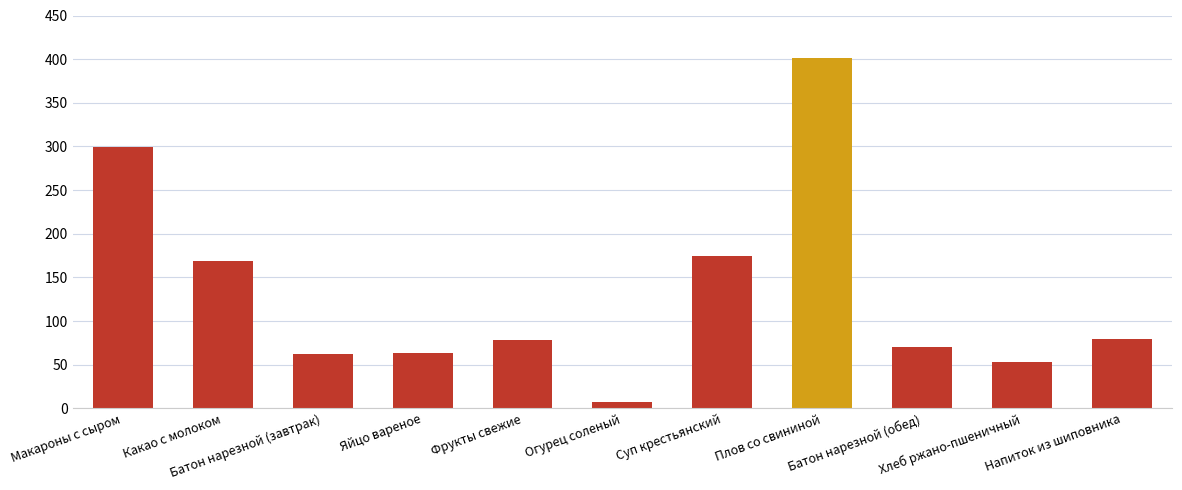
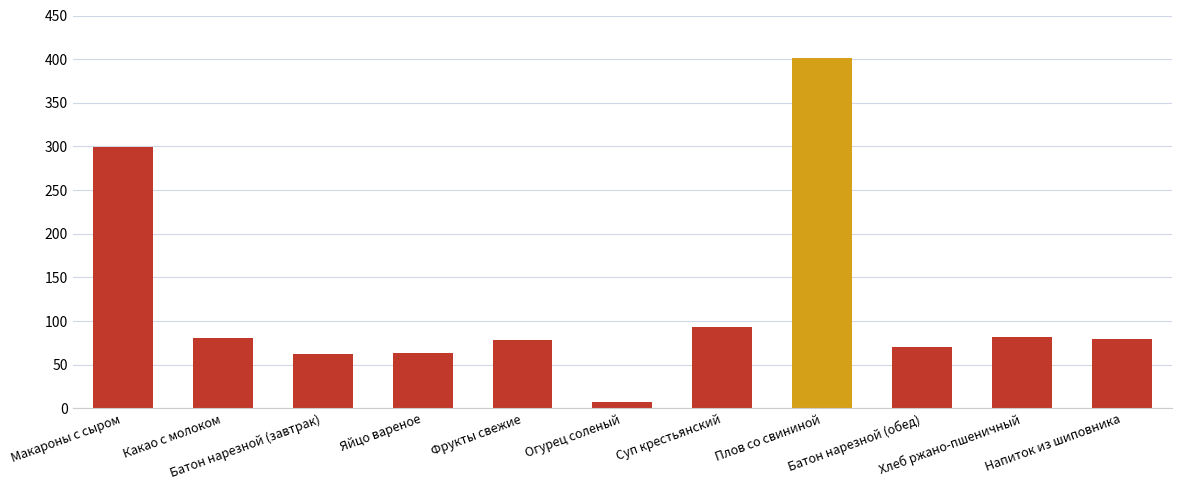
Какао с молоком: 170 -> 80
Суп крестьянский: 170 -> 90
Хлеб ржано-пшеничный: 50 -> 80
